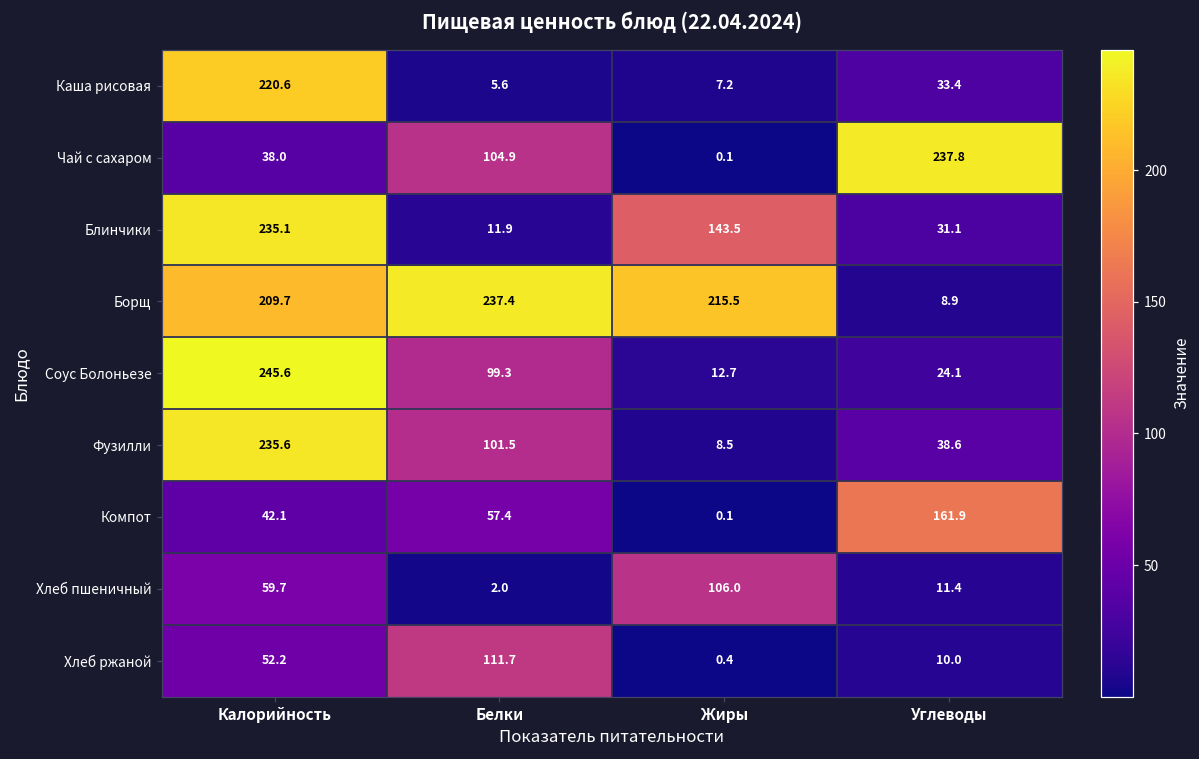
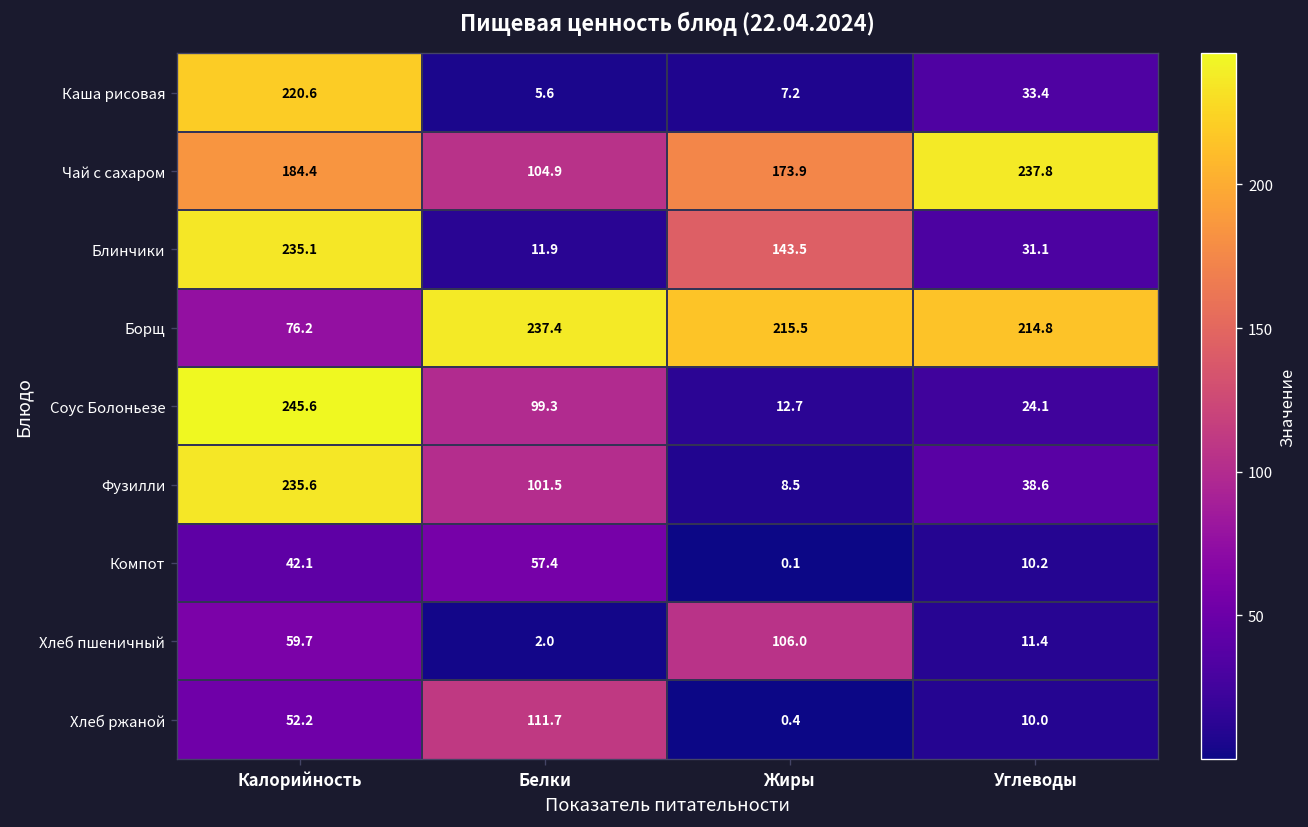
Чай с сахаром, Калорийность: 38.0 -> 184.4
Чай с сахаром, Жиры: 0.1 -> 173.9
Борщ, Калорийность: 209.7 -> 76.2
Борщ, Углеводы: 8.9 -> 214.8
Компот, Углеводы: 161.9 -> 10.2
